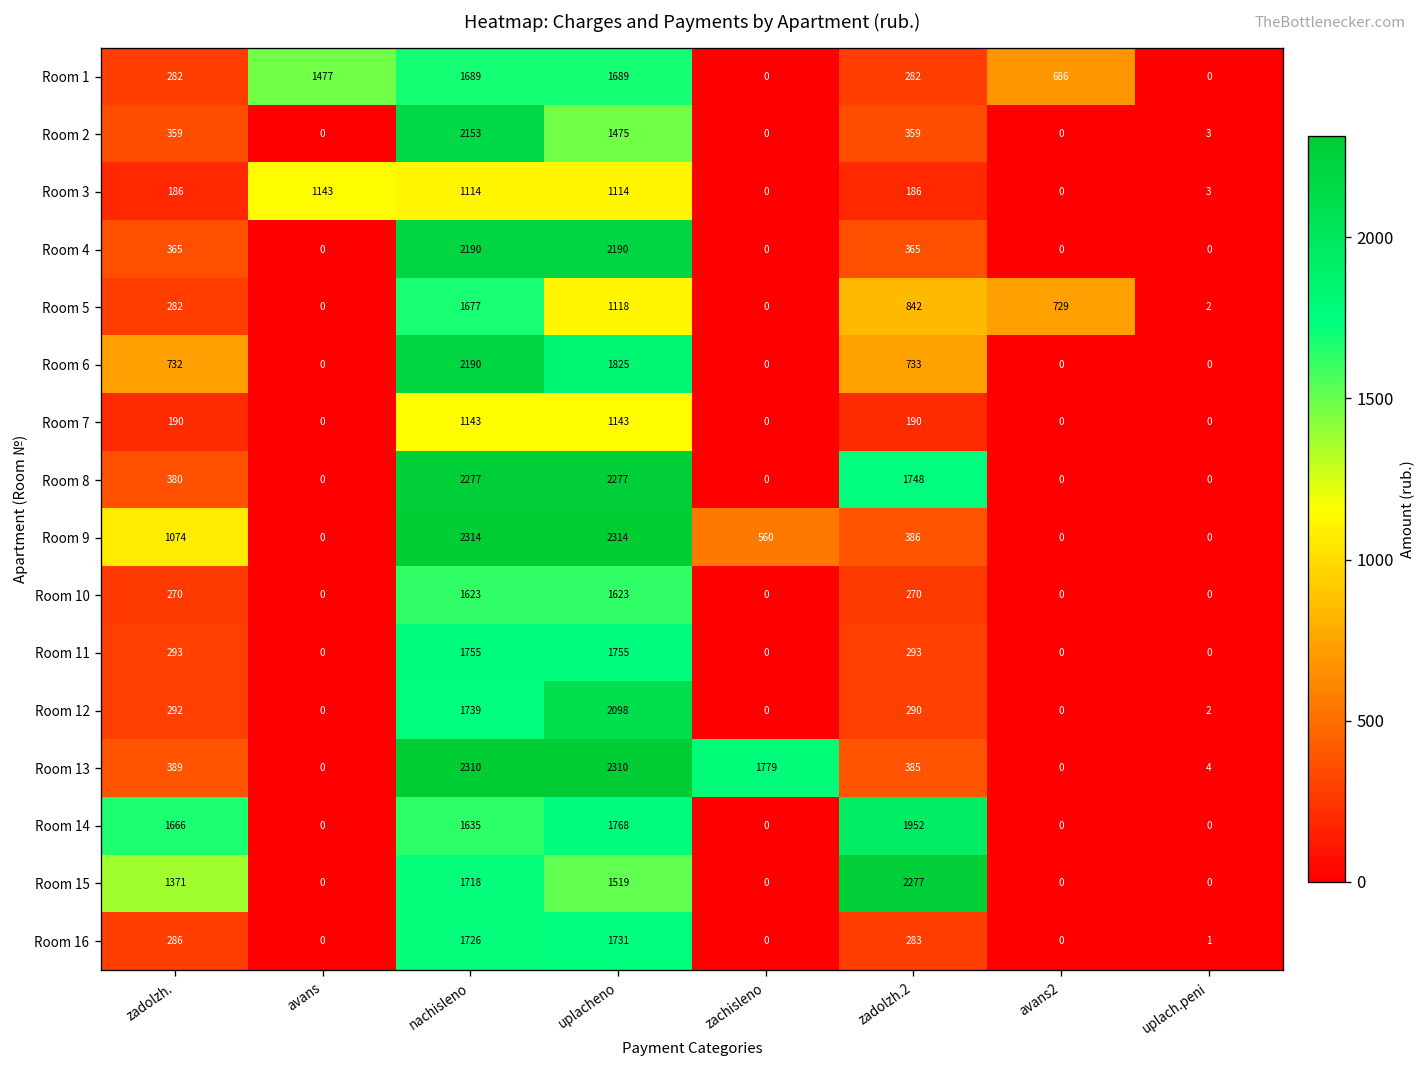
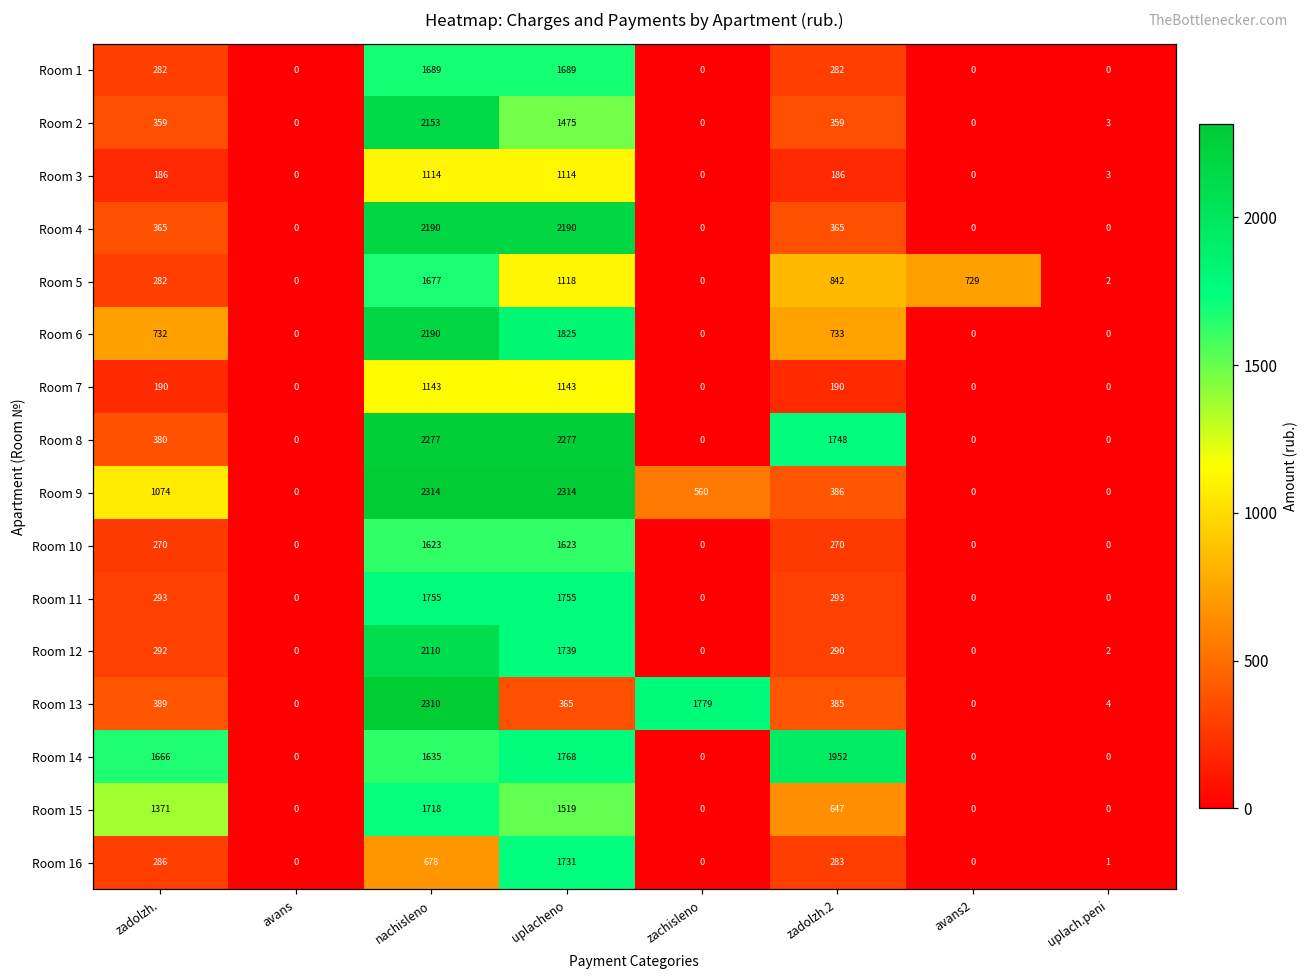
Room 1, avans: 1477 -> 0
Room 1, avans2: 686 -> 0
Room 3, avans: 1143 -> 0
Room 12, nachisleno: 1739 -> 2110
Room 12, uplacheno: 2098 -> 1739
Room 13, uplacheno: 2310 -> 365
Room 15, zadolzh.2: 2277 -> 647
Room 16, nachisleno: 1726 -> 678
